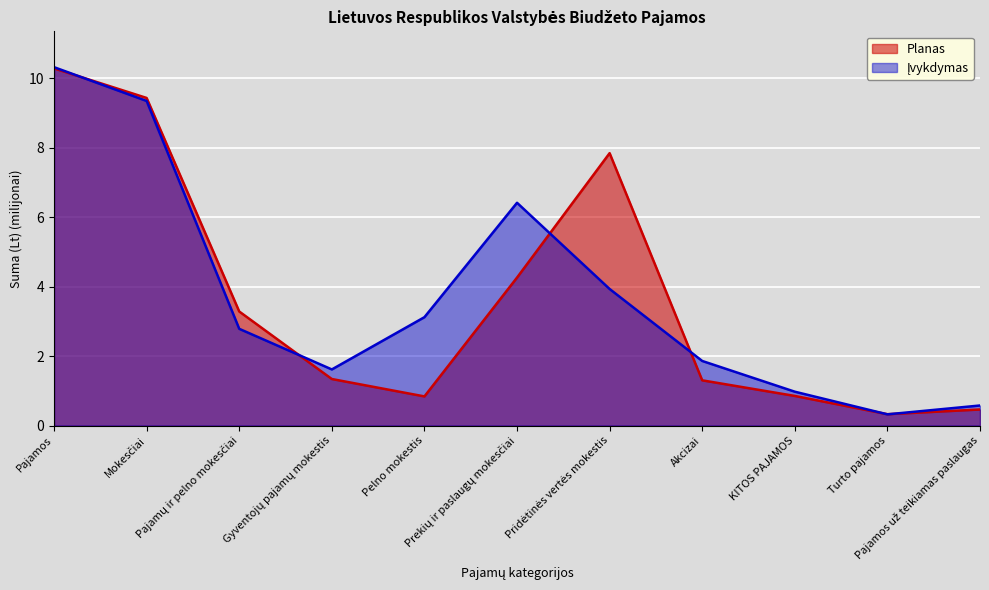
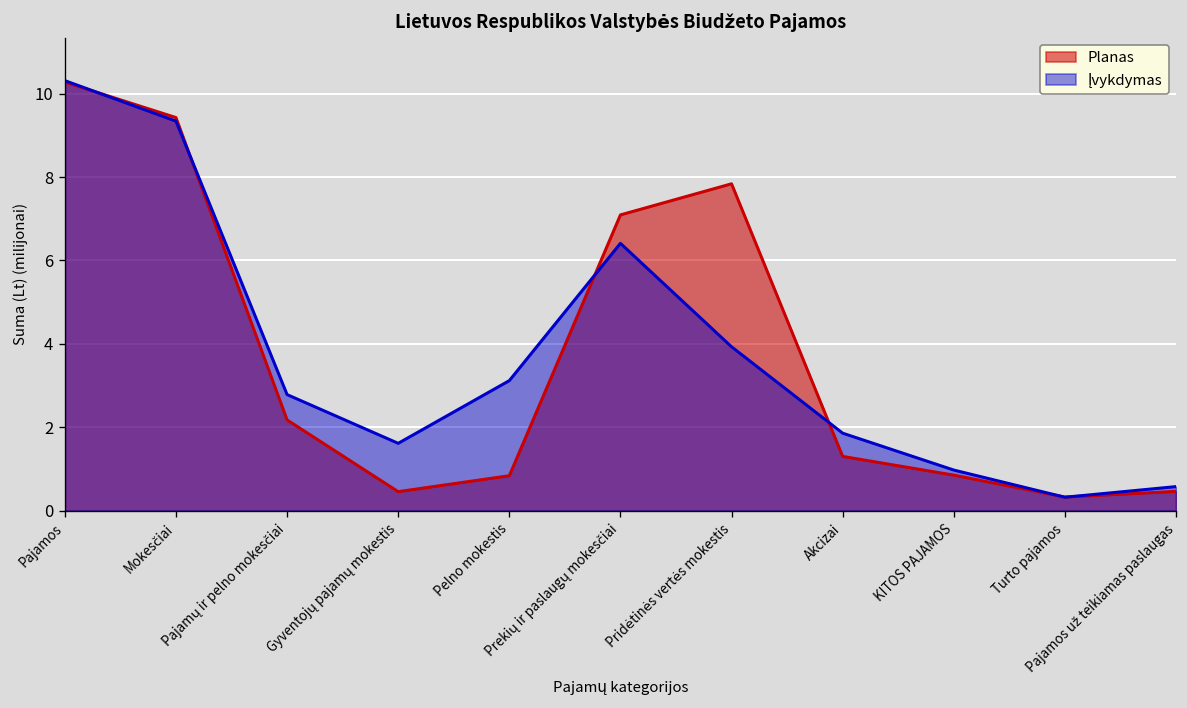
Planas, Pajamų ir pelno mokesčiai: 3.3 -> 2.2
Planas, Gyventojų pajamų mokestis: 1.3 -> 0.5
Planas, Prekių ir paslaugų mokesčiai: 4.3 -> 7.1
